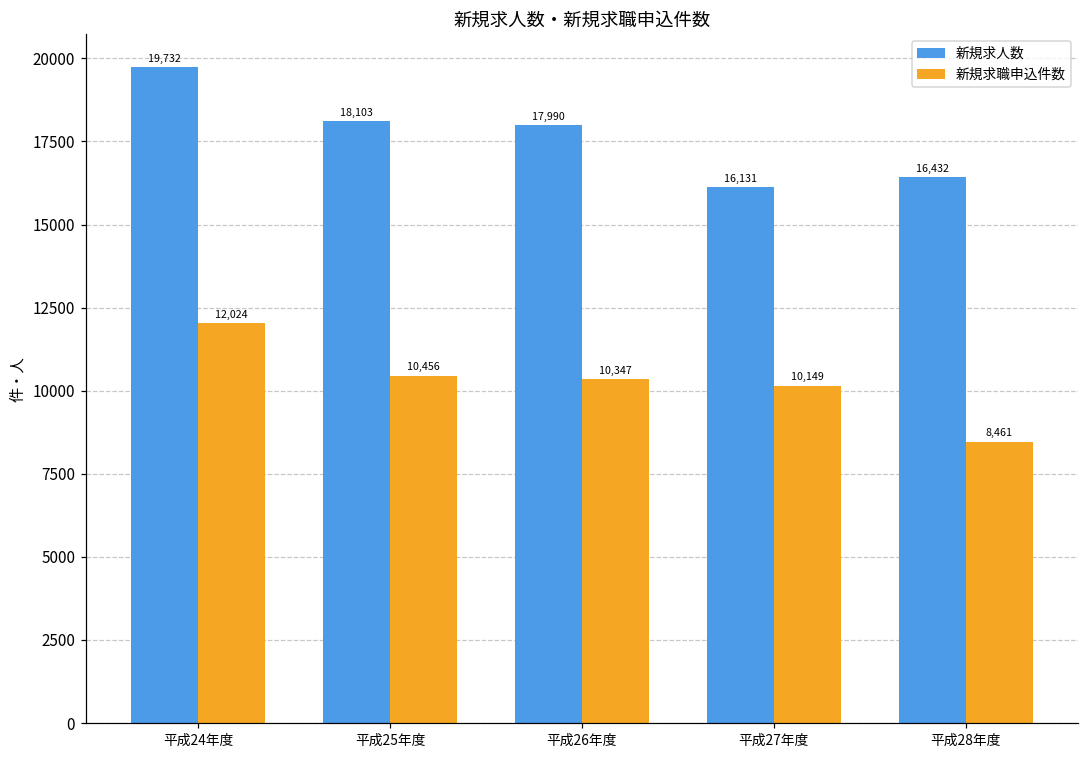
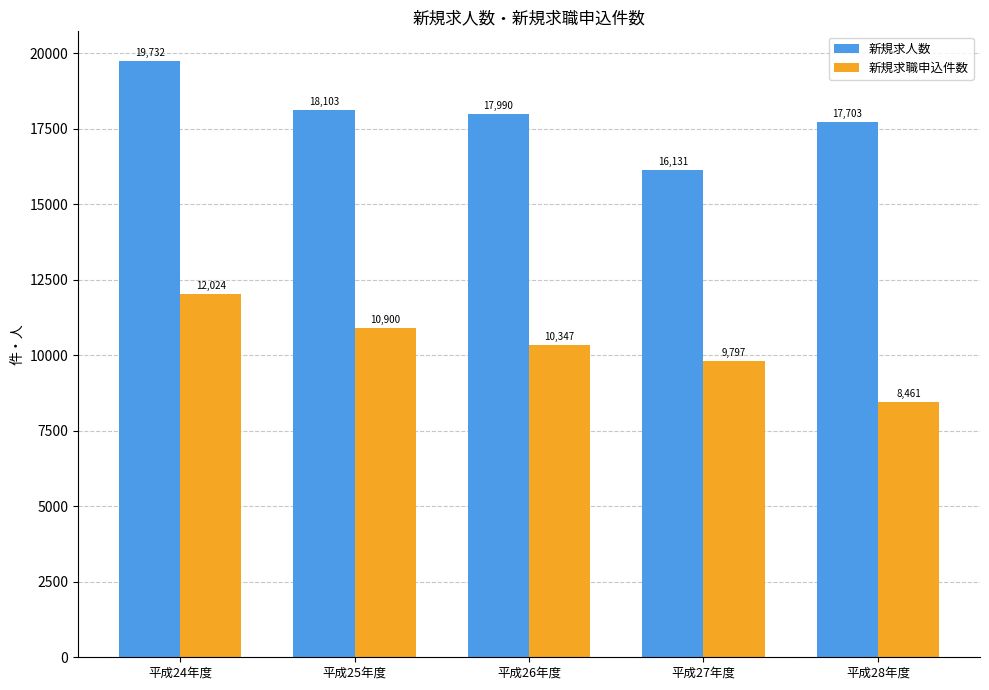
新規求職申込件数, 平成25年度: 10,456 -> 10,900
新規求職申込件数, 平成27年度: 10,149 -> 9,797
新規求人数, 平成28年度: 16,432 -> 17,703
